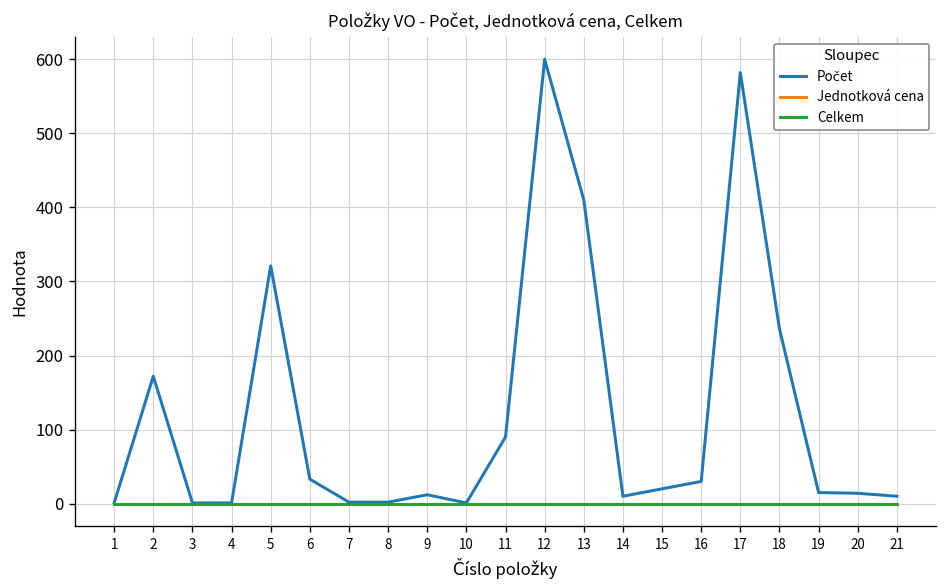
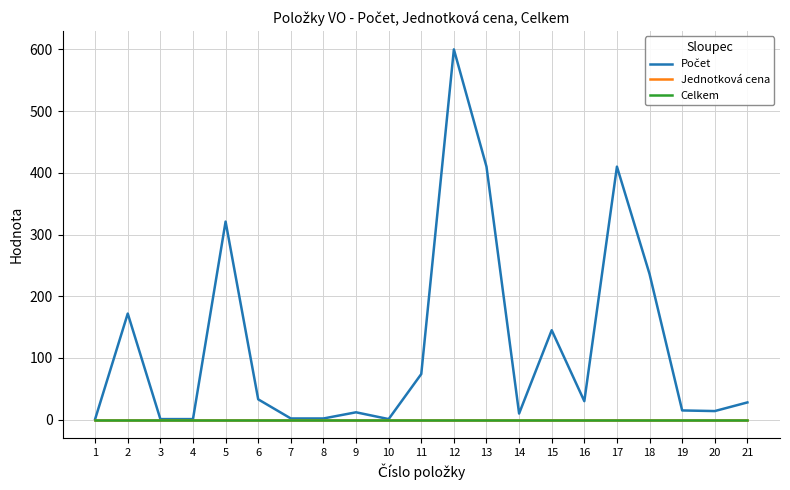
Počet, 11: 90 -> 70
Počet, 15: 20 -> 150
Počet, 17: 580 -> 410
Počet, 21: 10 -> 30
